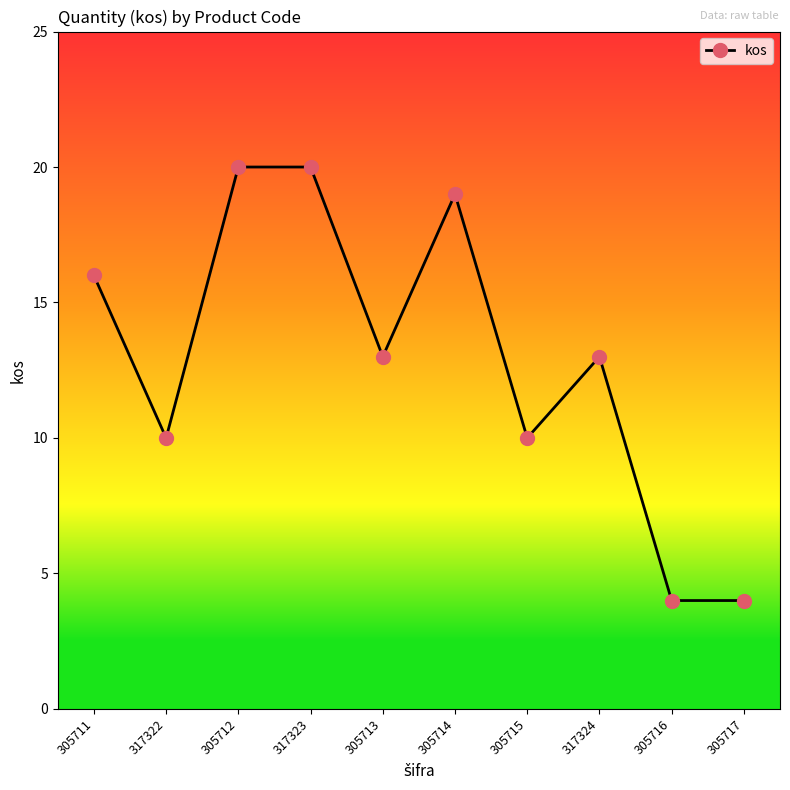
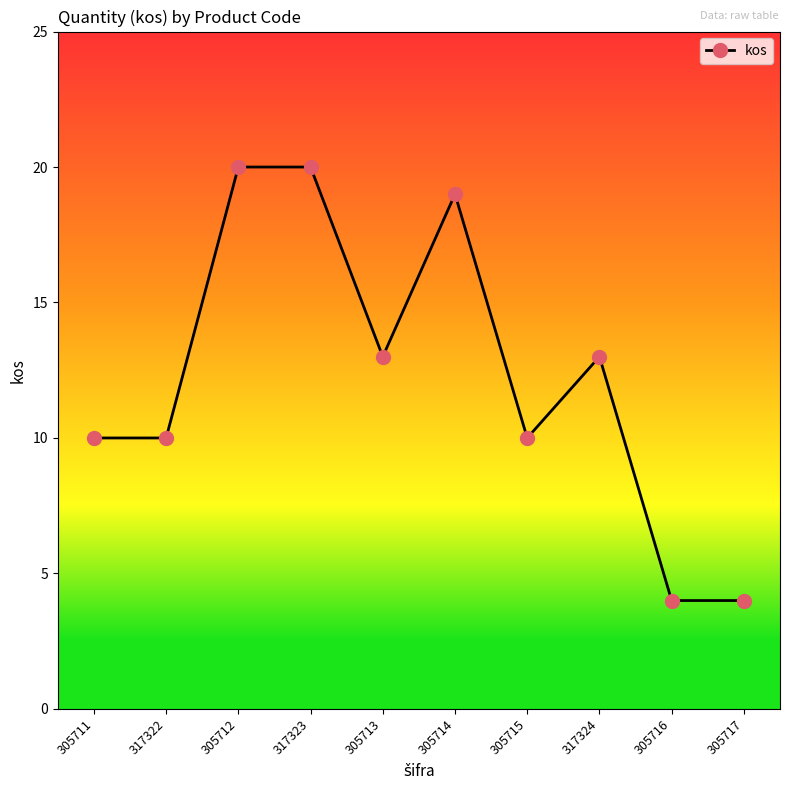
305711: 16 -> 10
